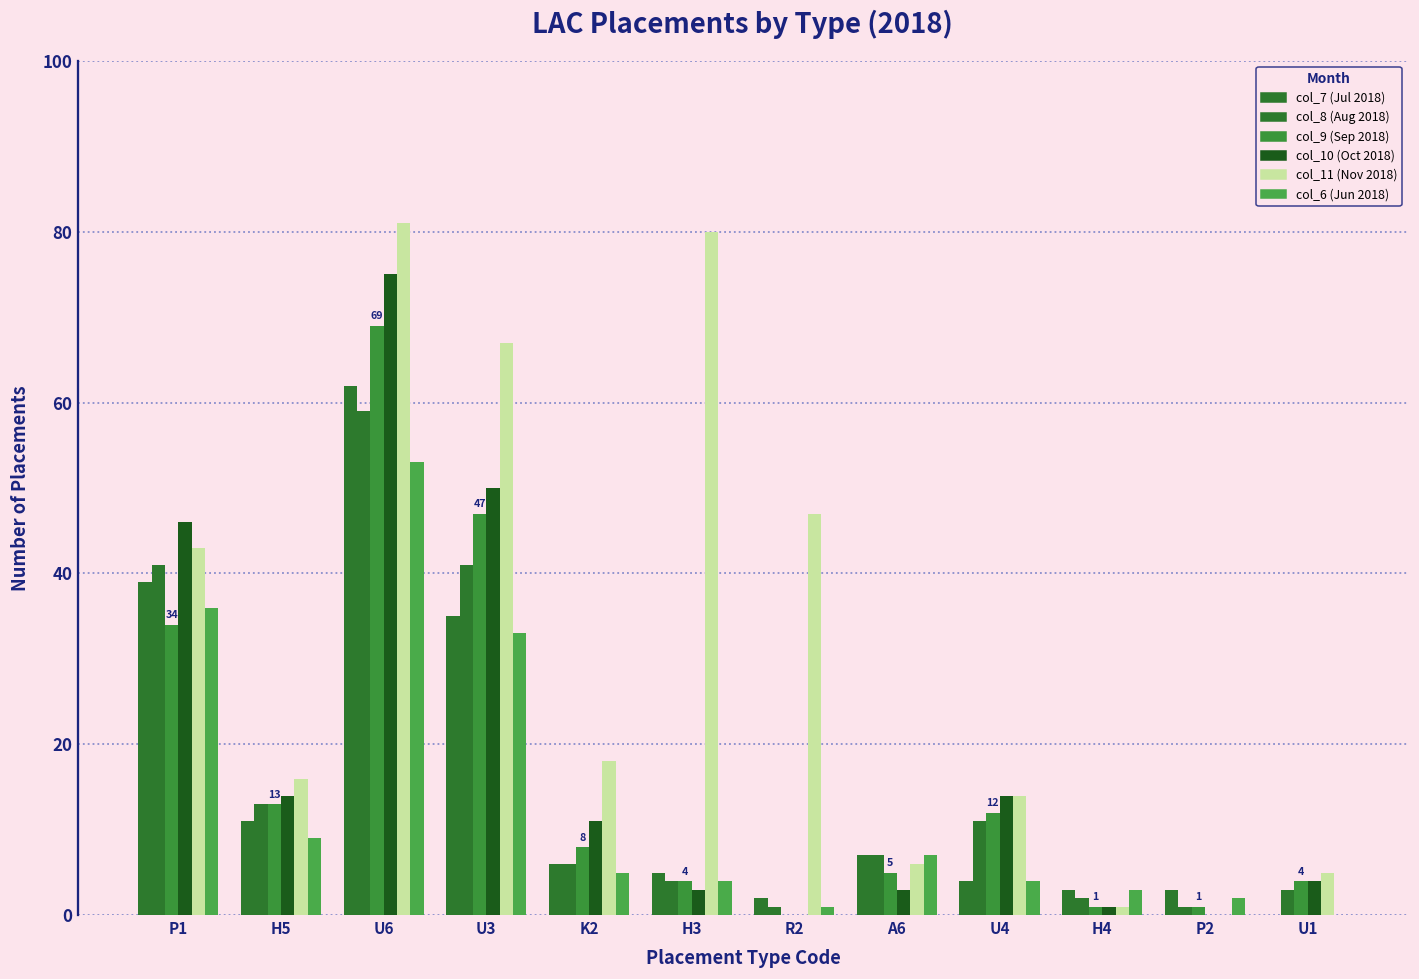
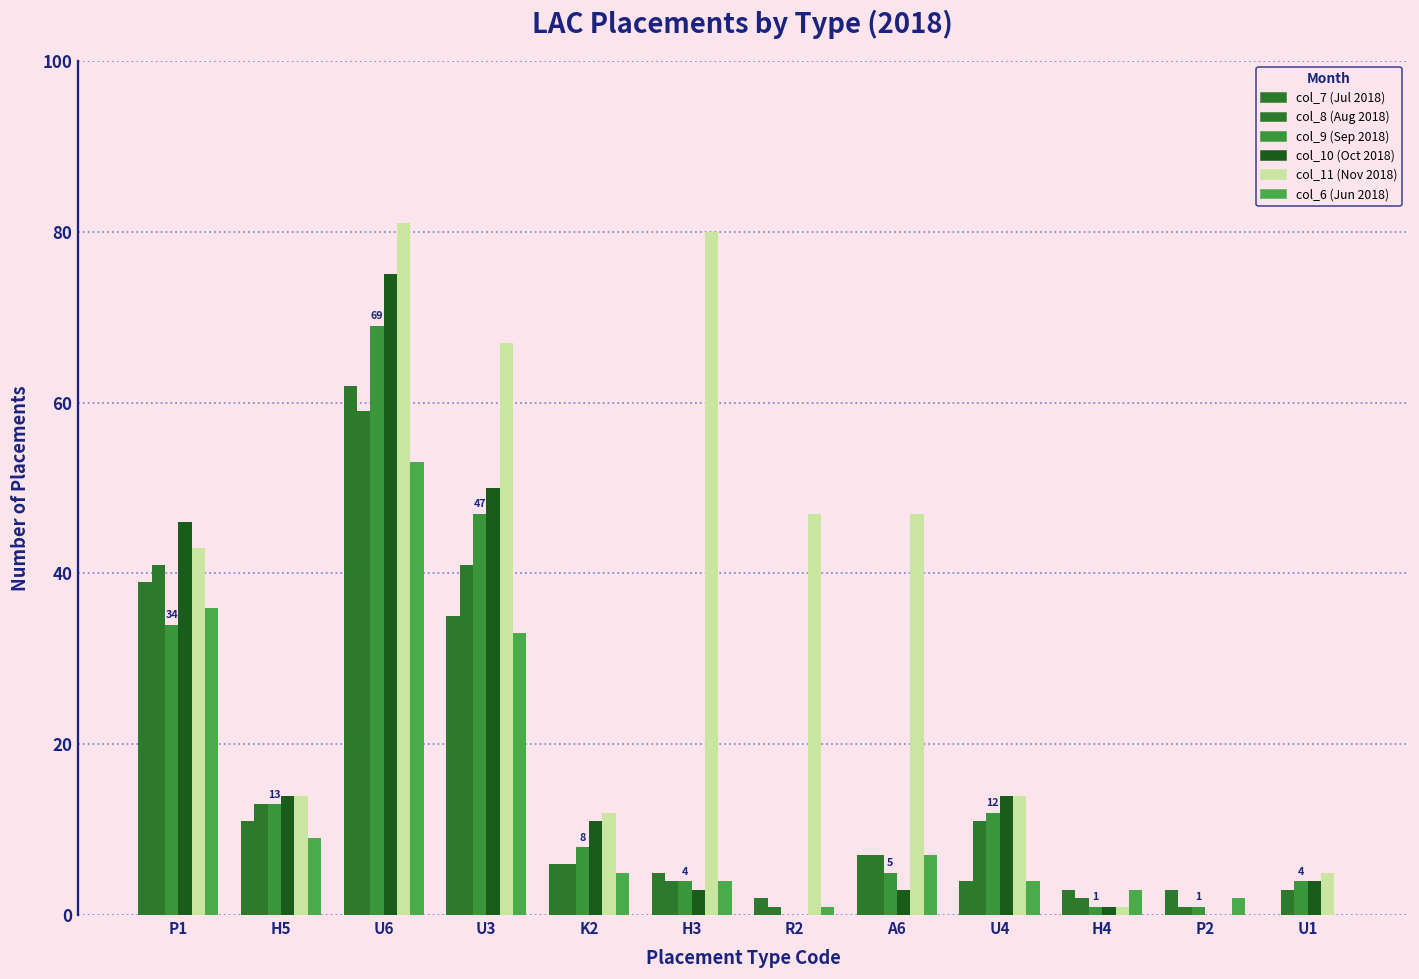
col_11 (Nov 2018), H5: 16 -> 14
col_11 (Nov 2018), K2: 18 -> 12
col_11 (Nov 2018), A6: 6 -> 47
